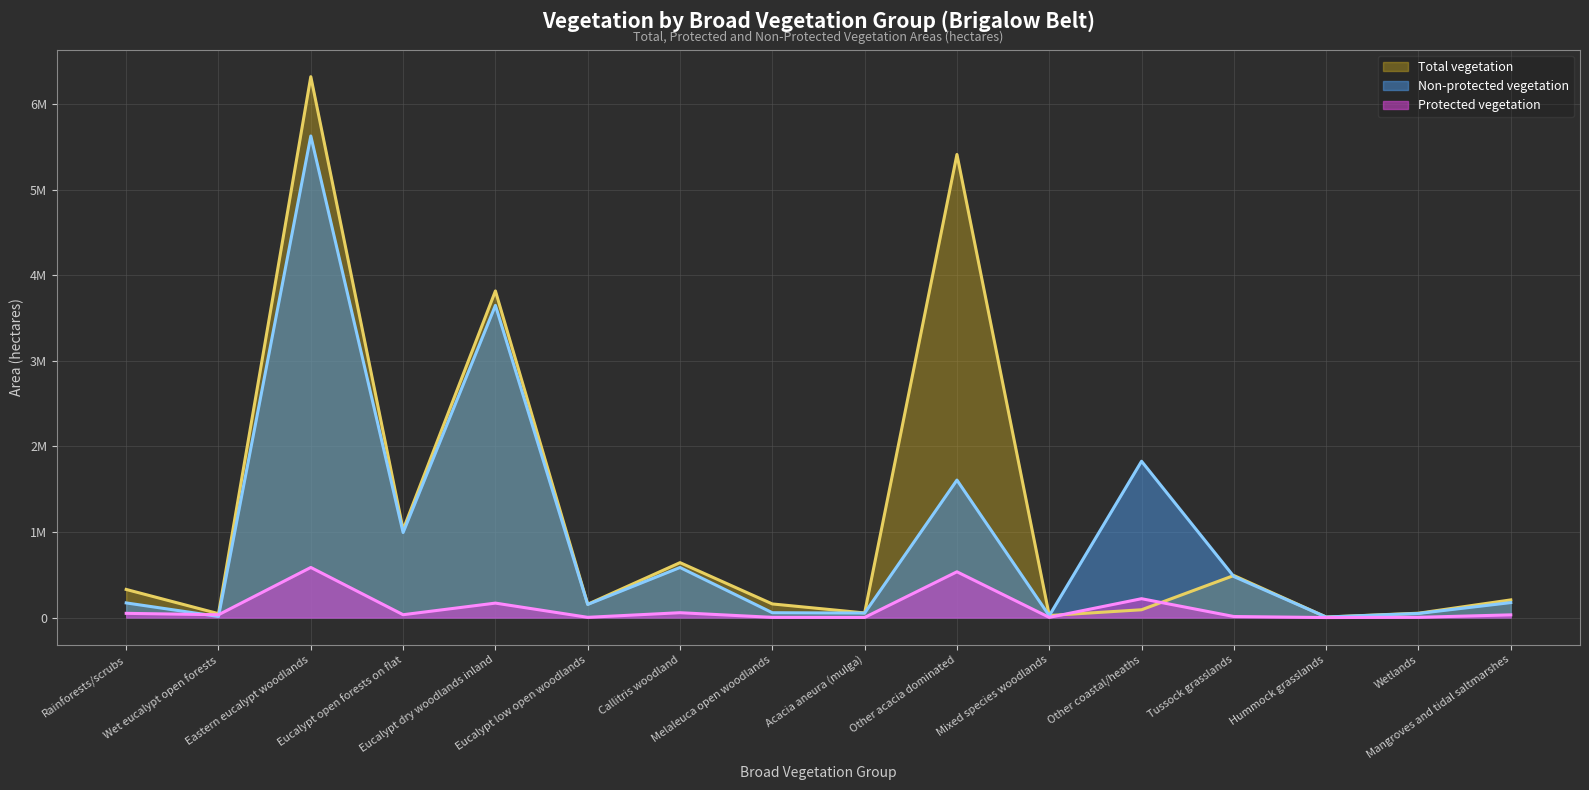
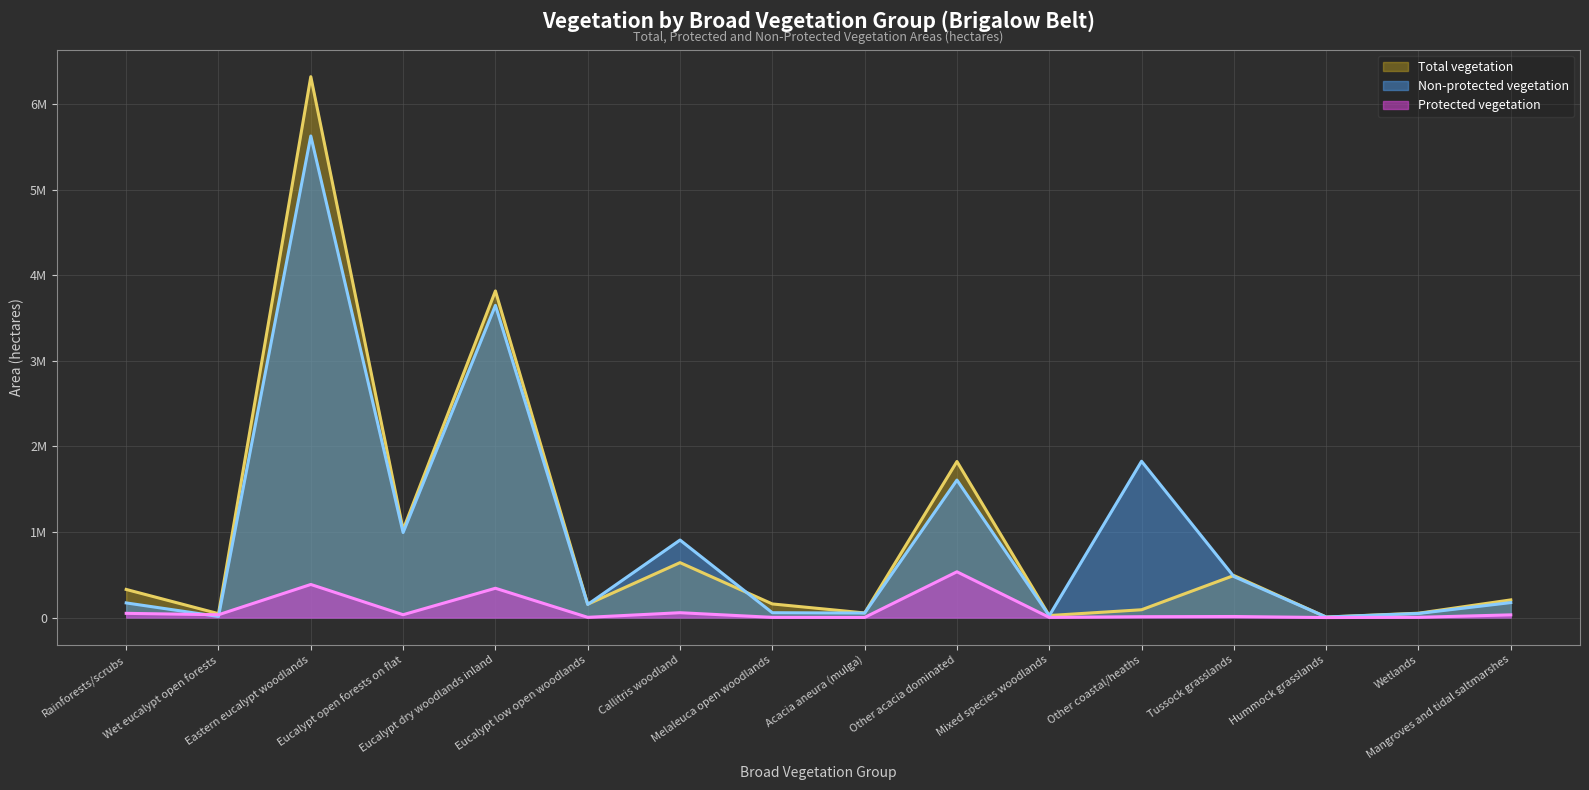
Protected vegetation, Eastern eucalypt woodlands: 600000 -> 400000
Protected vegetation, Eucalypt dry woodlands inland: 200000 -> 300000
Non-protected vegetation, Callitris woodland: 600000 -> 900000
Total vegetation, Other acacia dominated: 5400000 -> 1800000
Protected vegetation, Other coastal/heaths: 200000 -> 0
